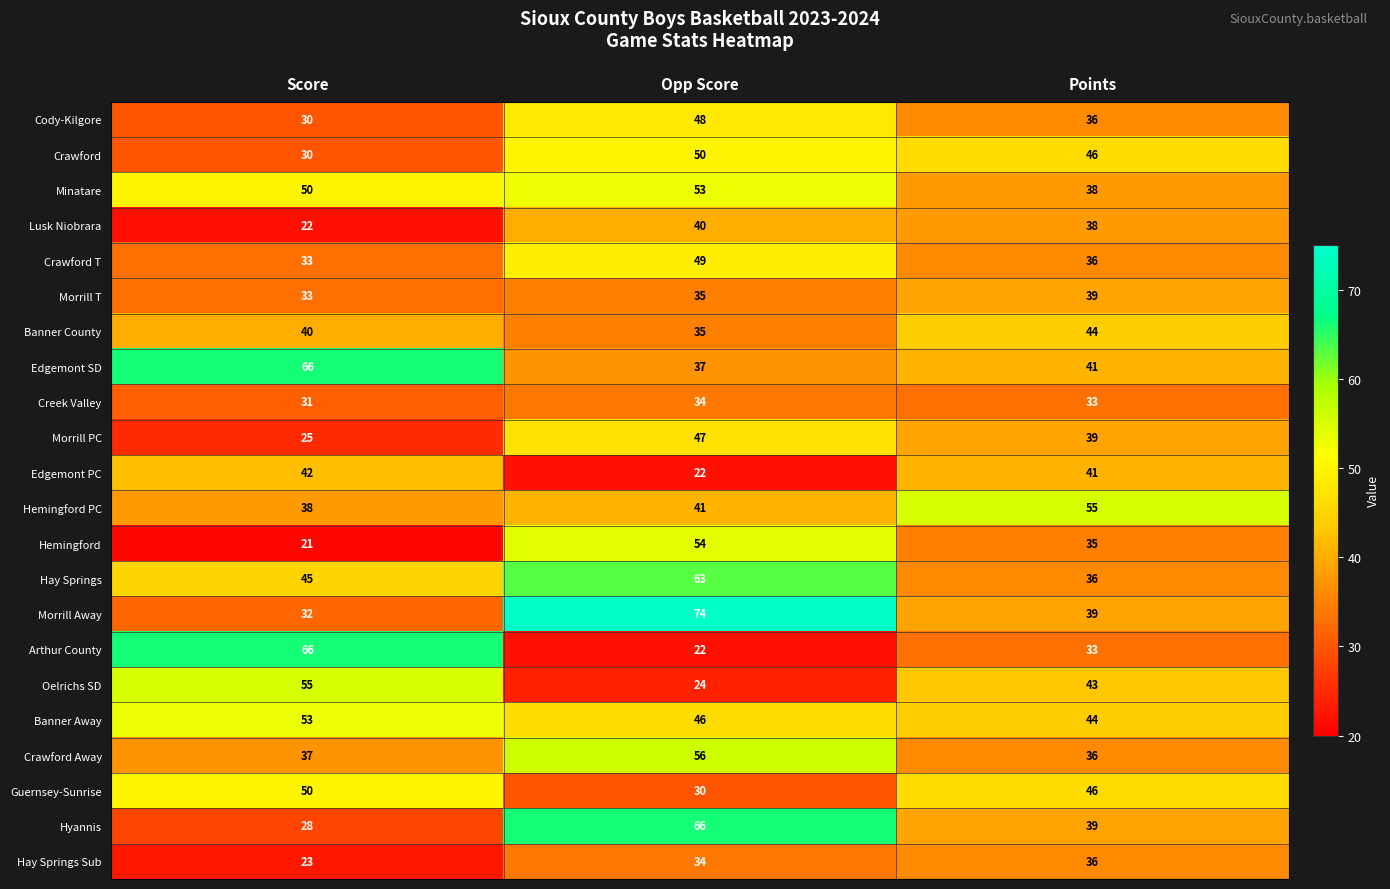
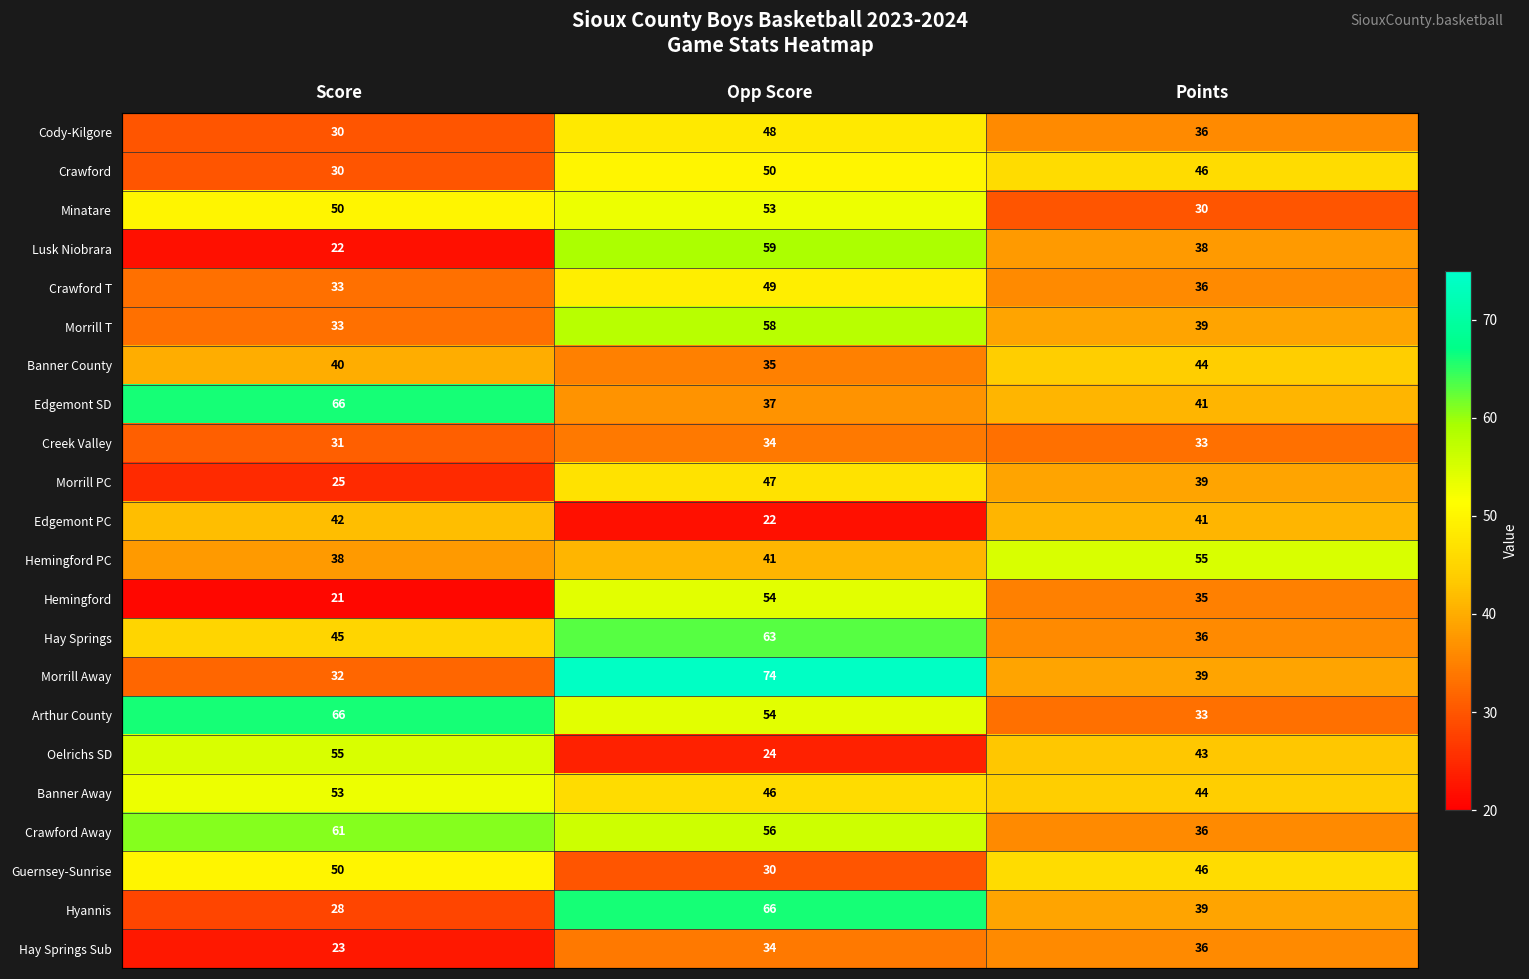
Minatare, Points: 38 -> 30
Lusk Niobrara, Opp Score: 40 -> 59
Morrill T, Opp Score: 35 -> 58
Arthur County, Opp Score: 22 -> 54
Crawford Away, Score: 37 -> 61
